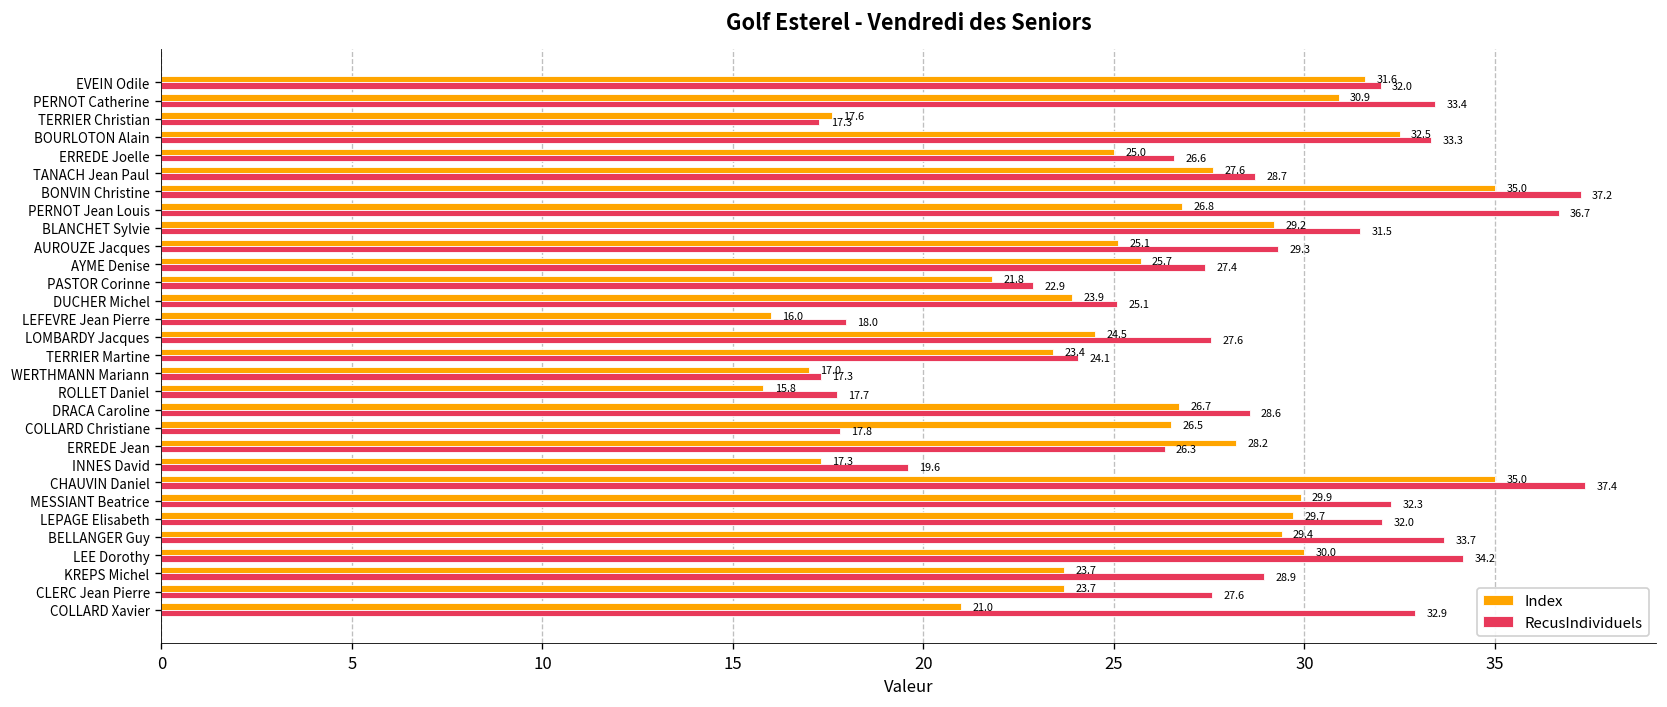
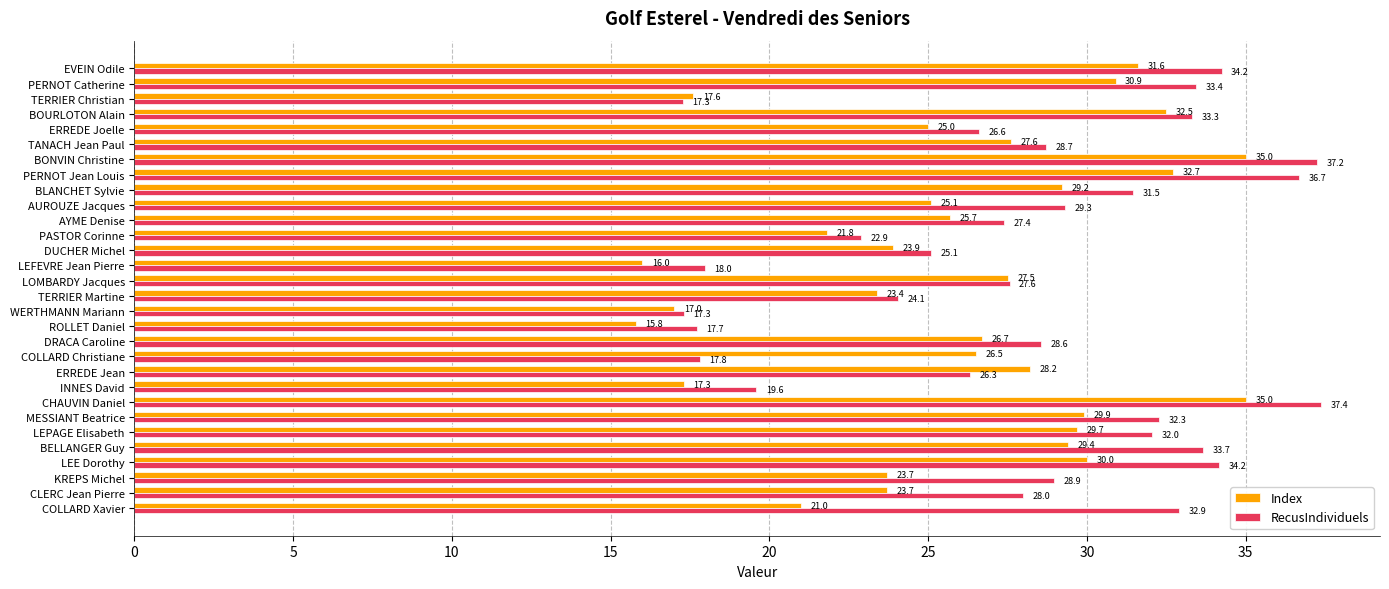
RecusIndividuels, EVEIN Odile: 32.0 -> 34.2
Index, PERNOT Jean Louis: 26.8 -> 32.7
Index, LOMBARDY Jacques: 24.5 -> 27.5
RecusIndividuels, CLERC Jean Pierre: 27.6 -> 28.0
